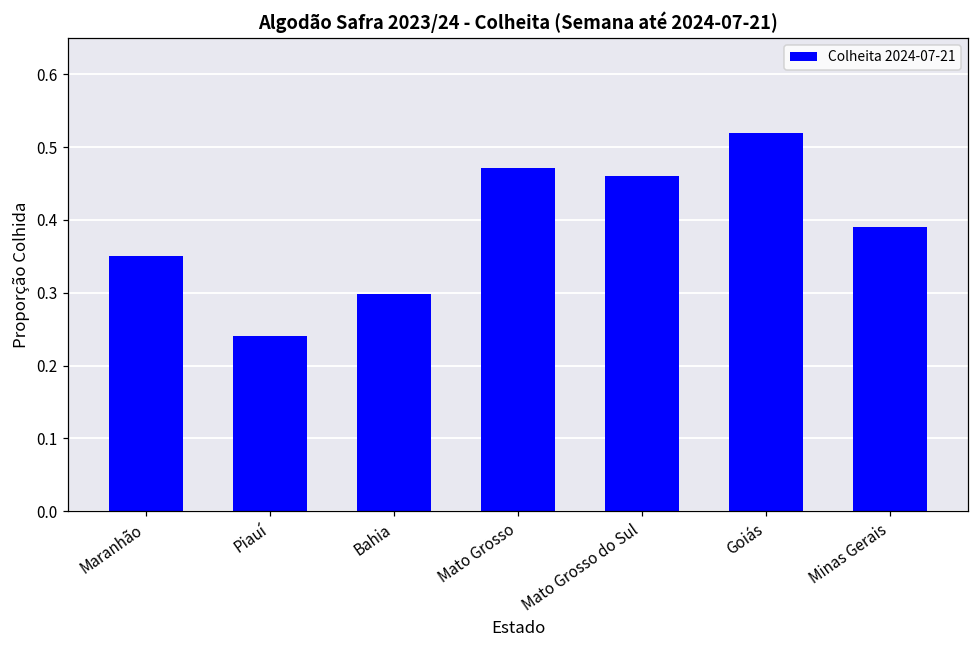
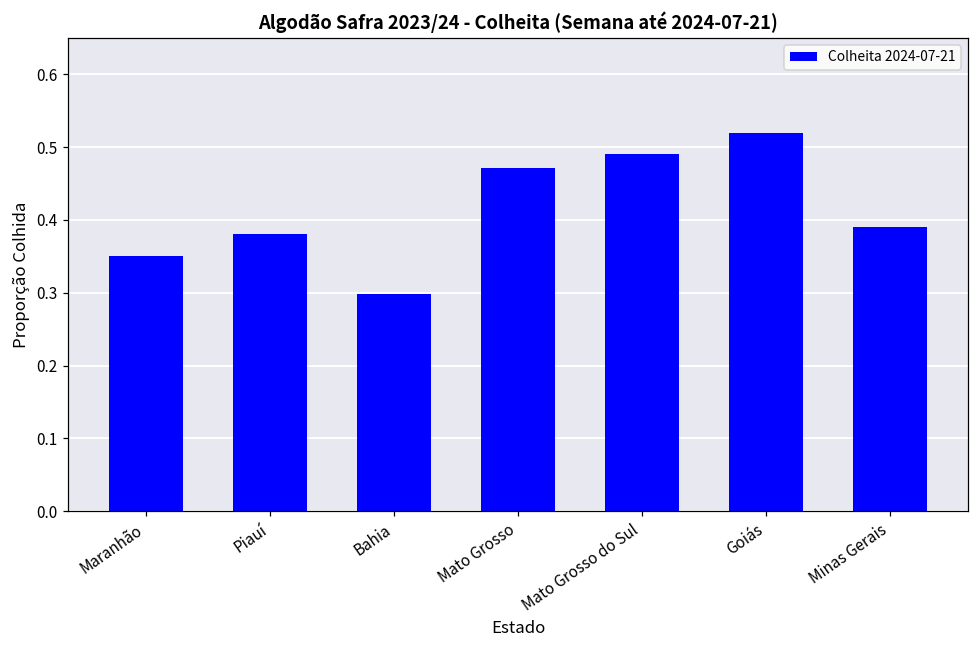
Piauí: 0.24 -> 0.38
Mato Grosso do Sul: 0.46 -> 0.49
